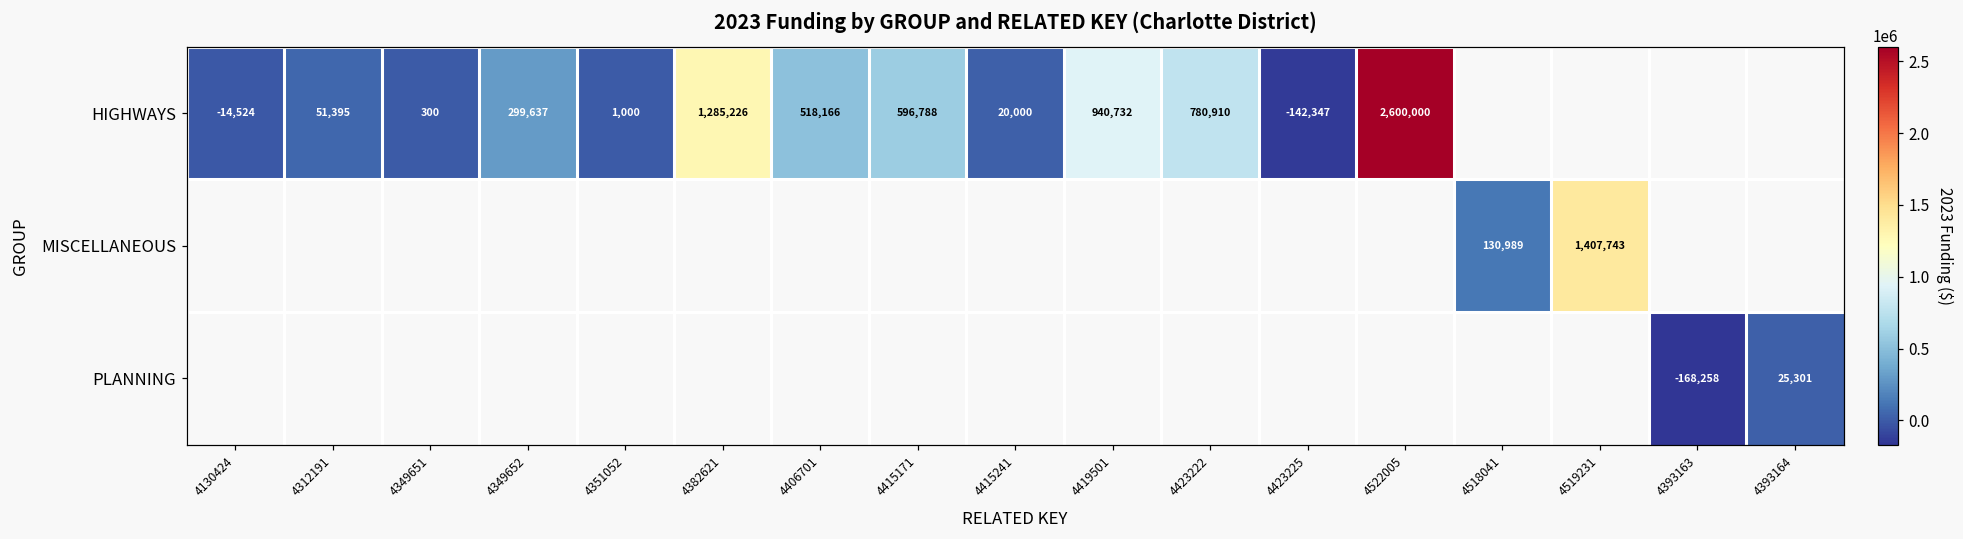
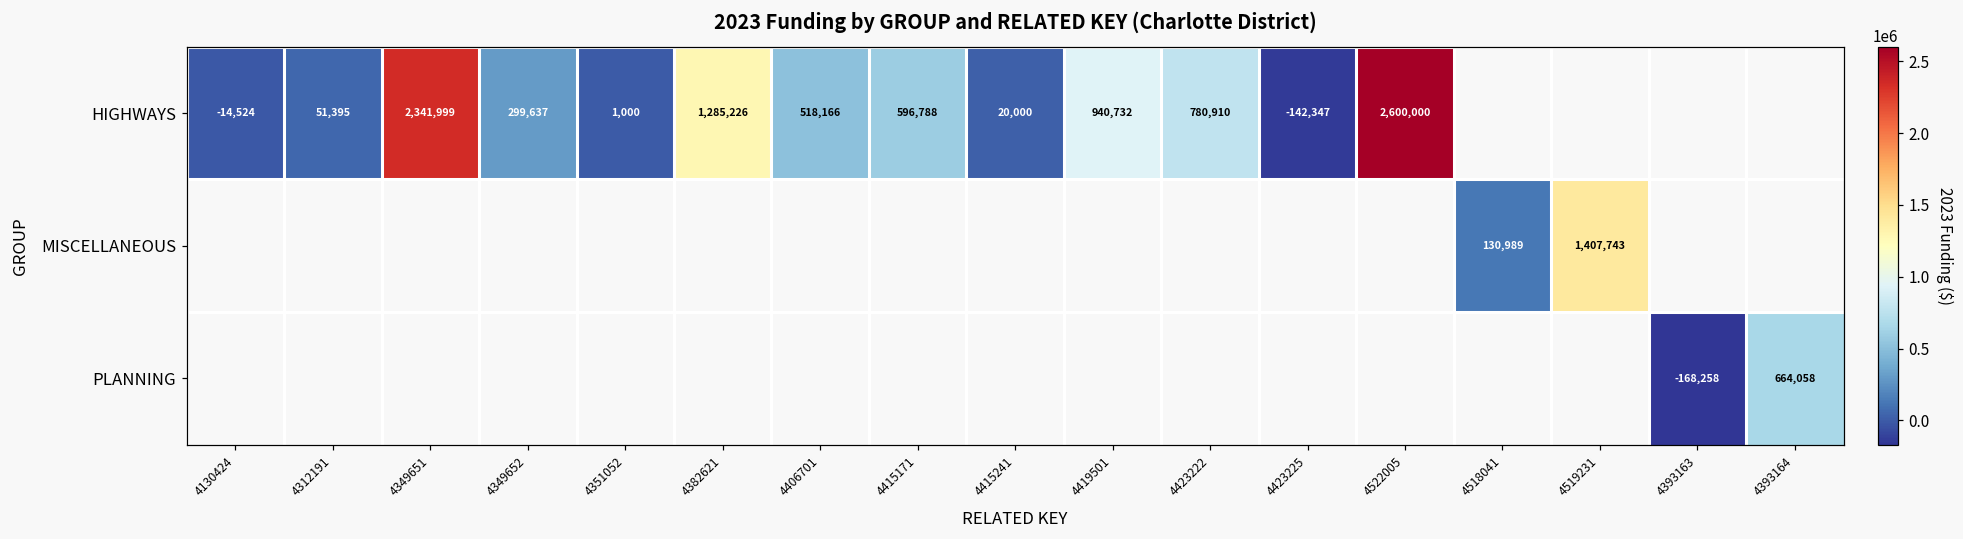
HIGHWAYS, 4349651: 300 -> 2,341,999
PLANNING, 4393164: 25,301 -> 664,058
